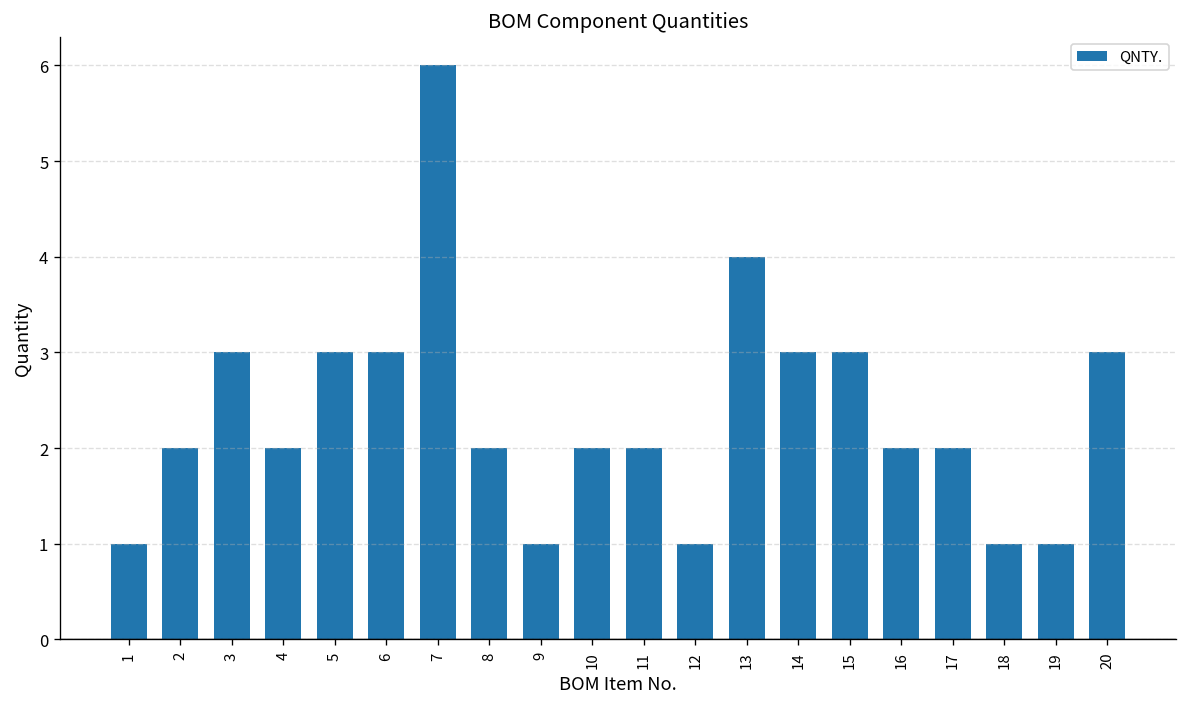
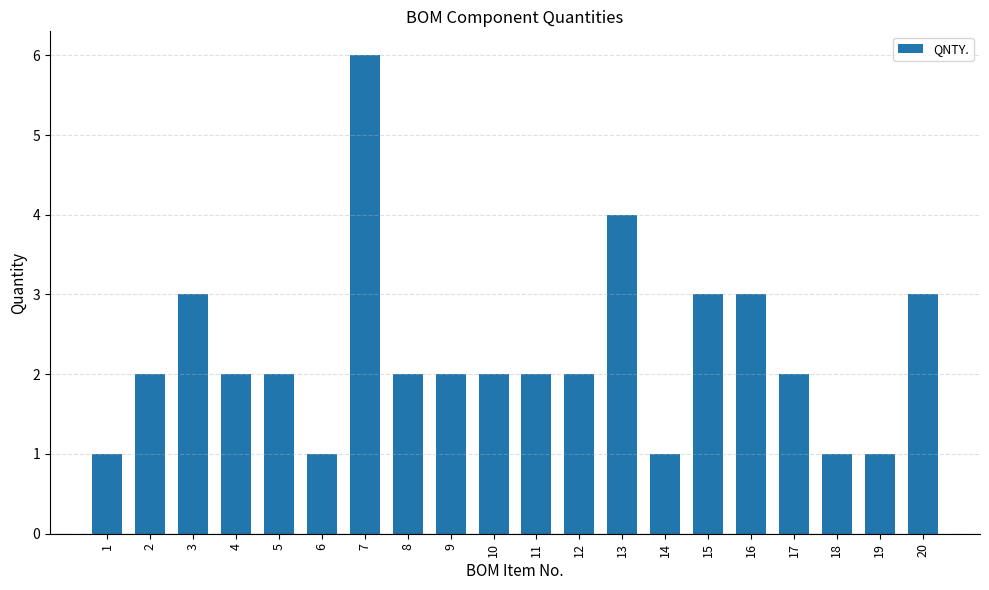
5: 3 -> 2
6: 3 -> 1
9: 1 -> 2
12: 1 -> 2
14: 3 -> 1
16: 2 -> 3
